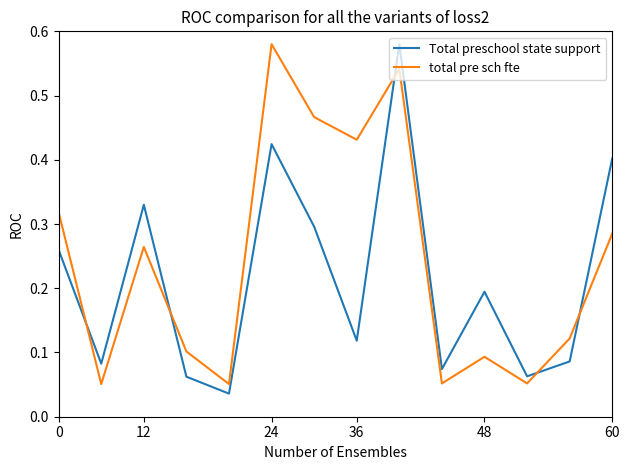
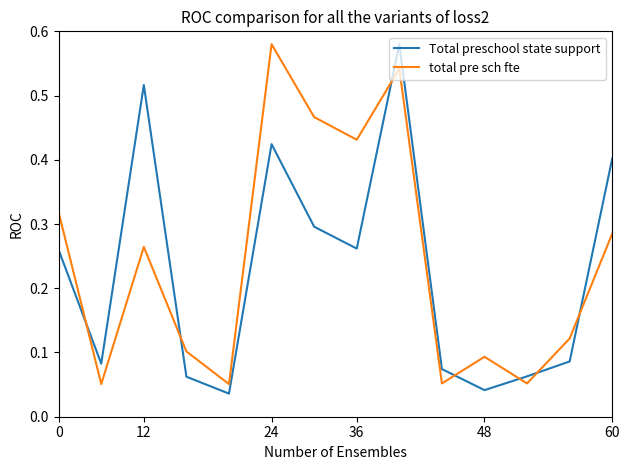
Total preschool state support, 12: 0.33 -> 0.52
Total preschool state support, 36: 0.12 -> 0.26
Total preschool state support, 48: 0.19 -> 0.04
